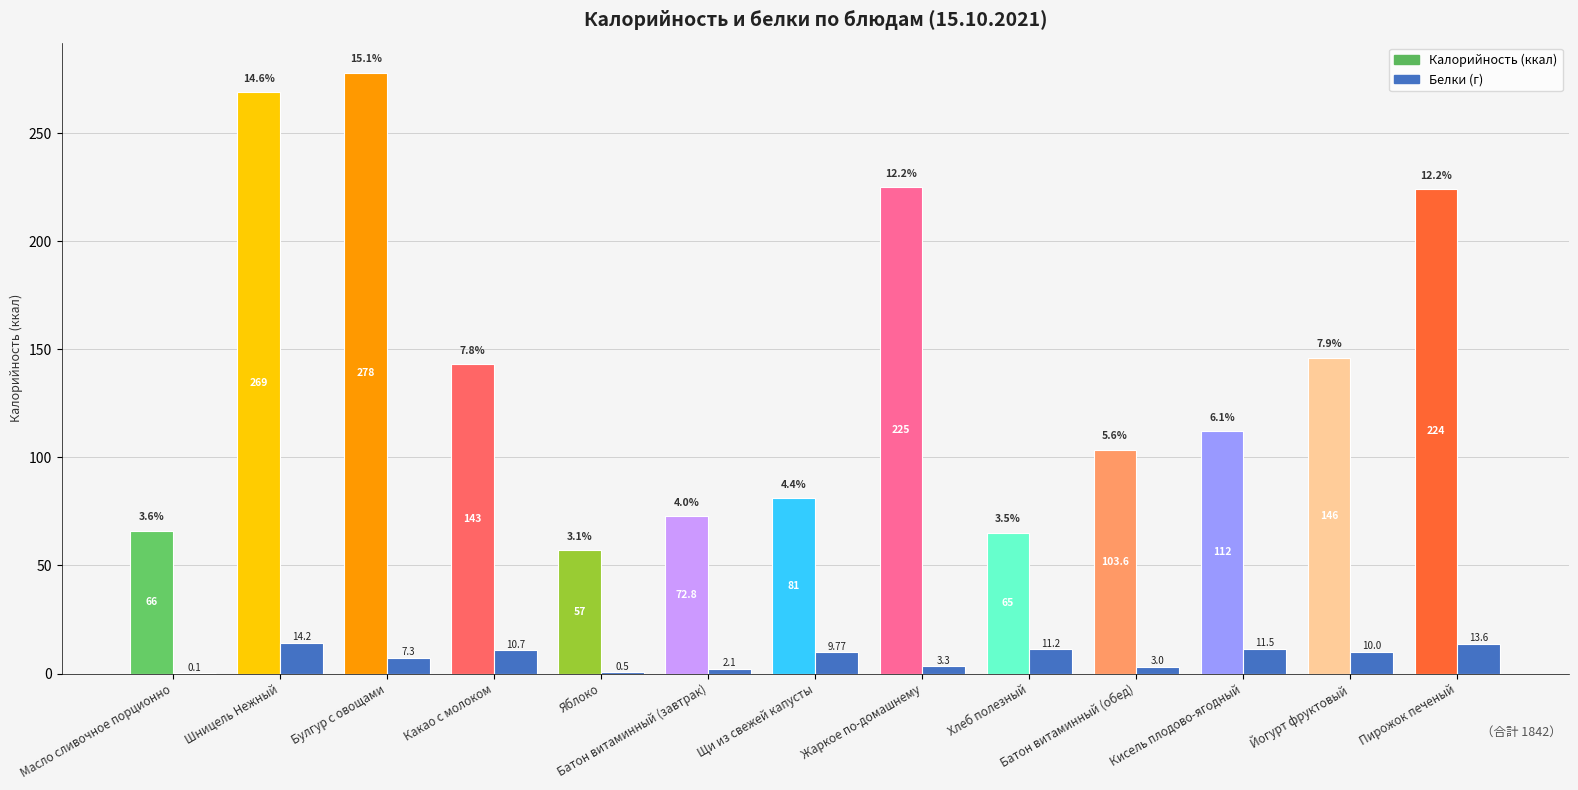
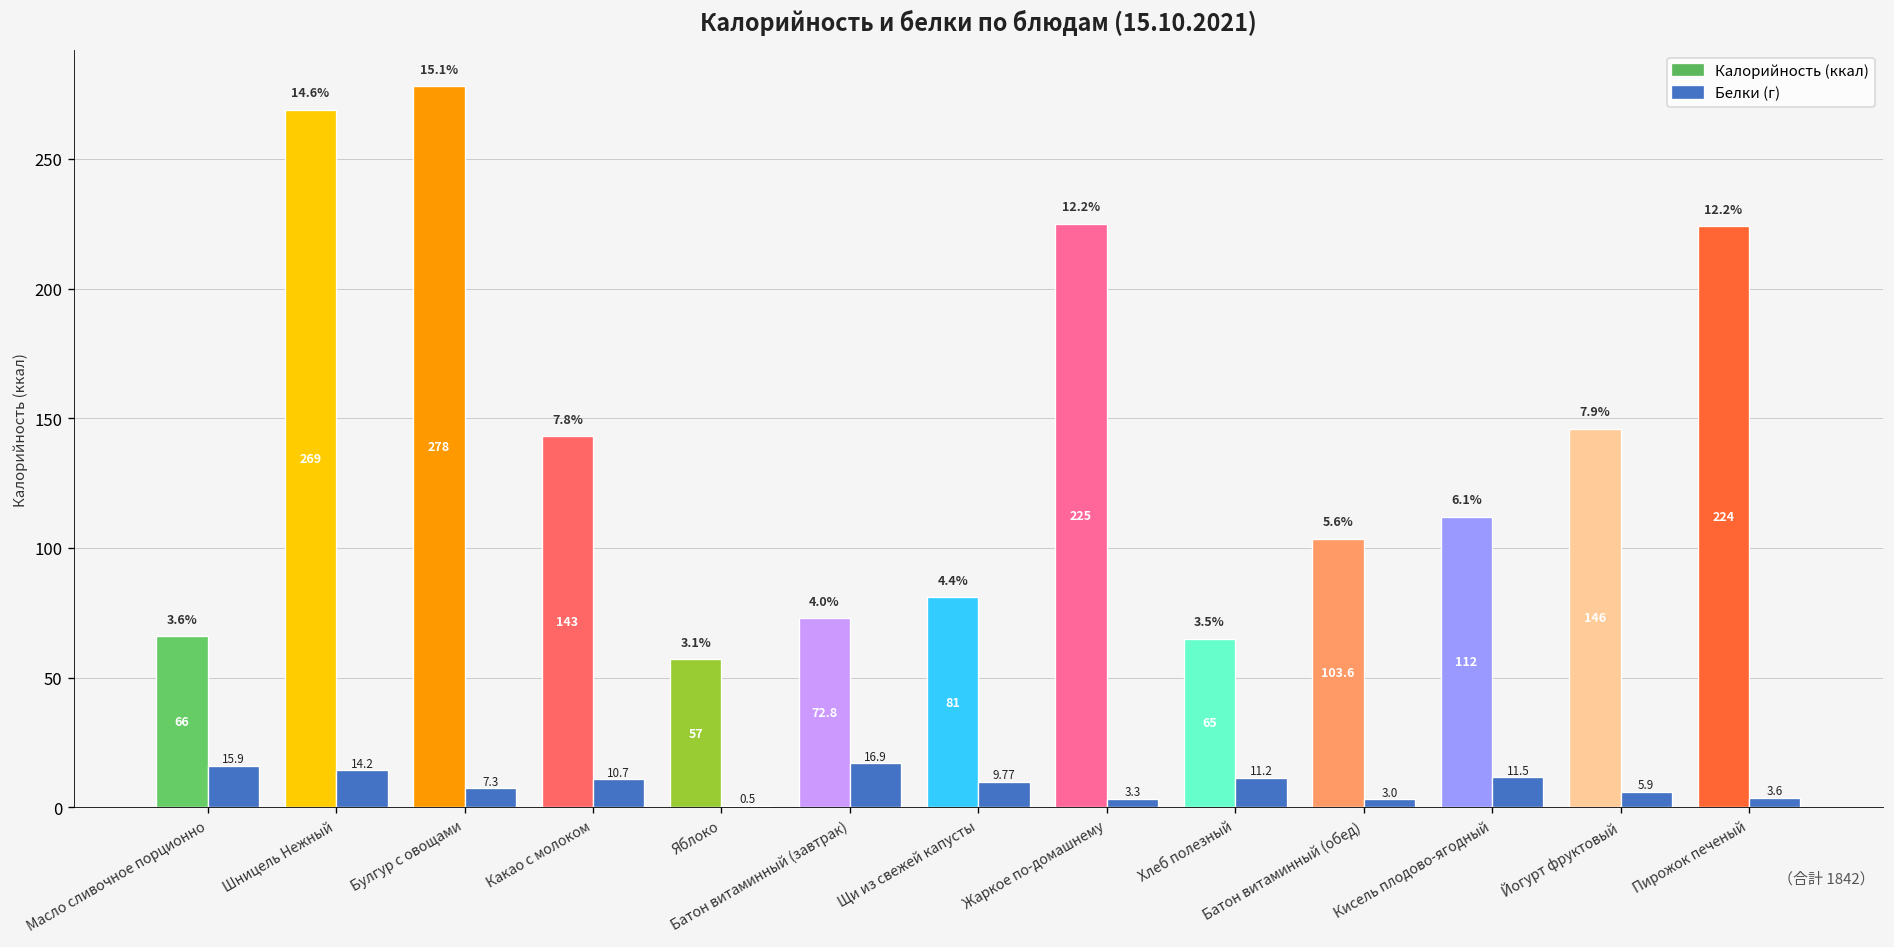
Белки (г), Масло сливочное порционно: 0.1 -> 15.9
Белки (г), Батон витаминный (завтрак): 2.1 -> 16.9
Белки (г), Йогурт фруктовый: 10.0 -> 5.9
Белки (г), Пирожок печеный: 13.6 -> 3.6
